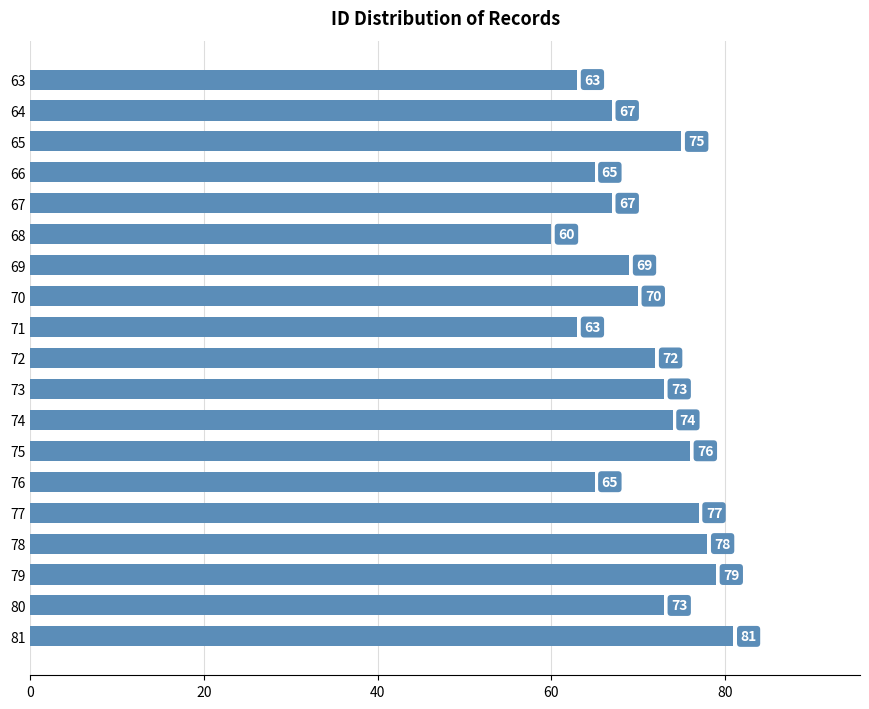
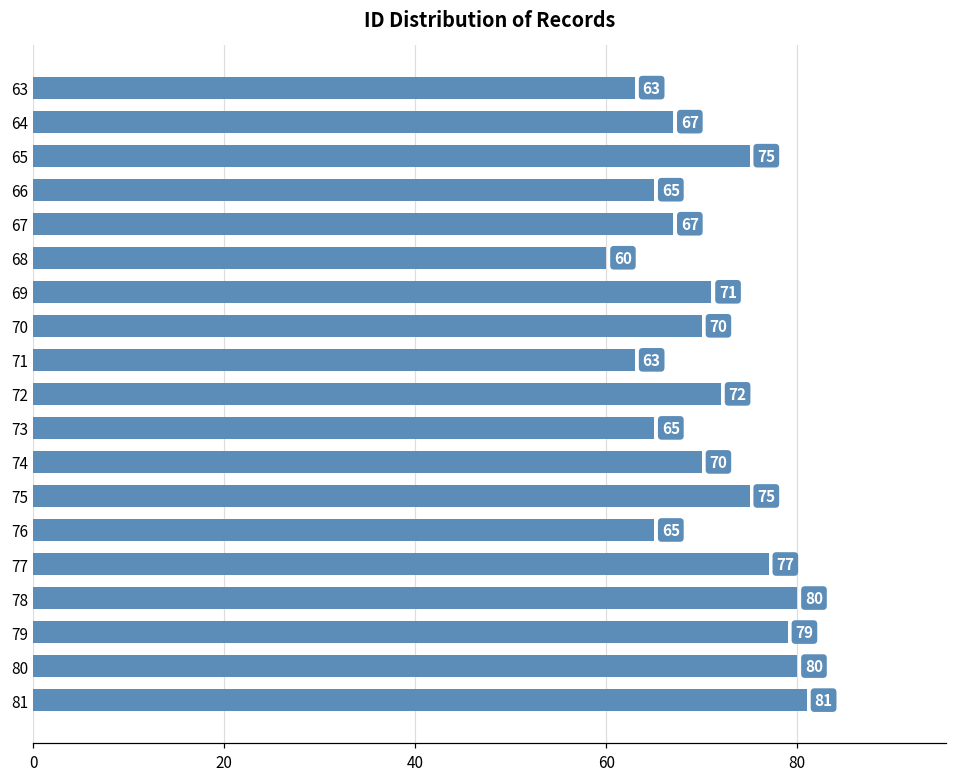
69: 69 -> 71
73: 73 -> 65
74: 74 -> 70
75: 76 -> 75
78: 78 -> 80
80: 73 -> 80
